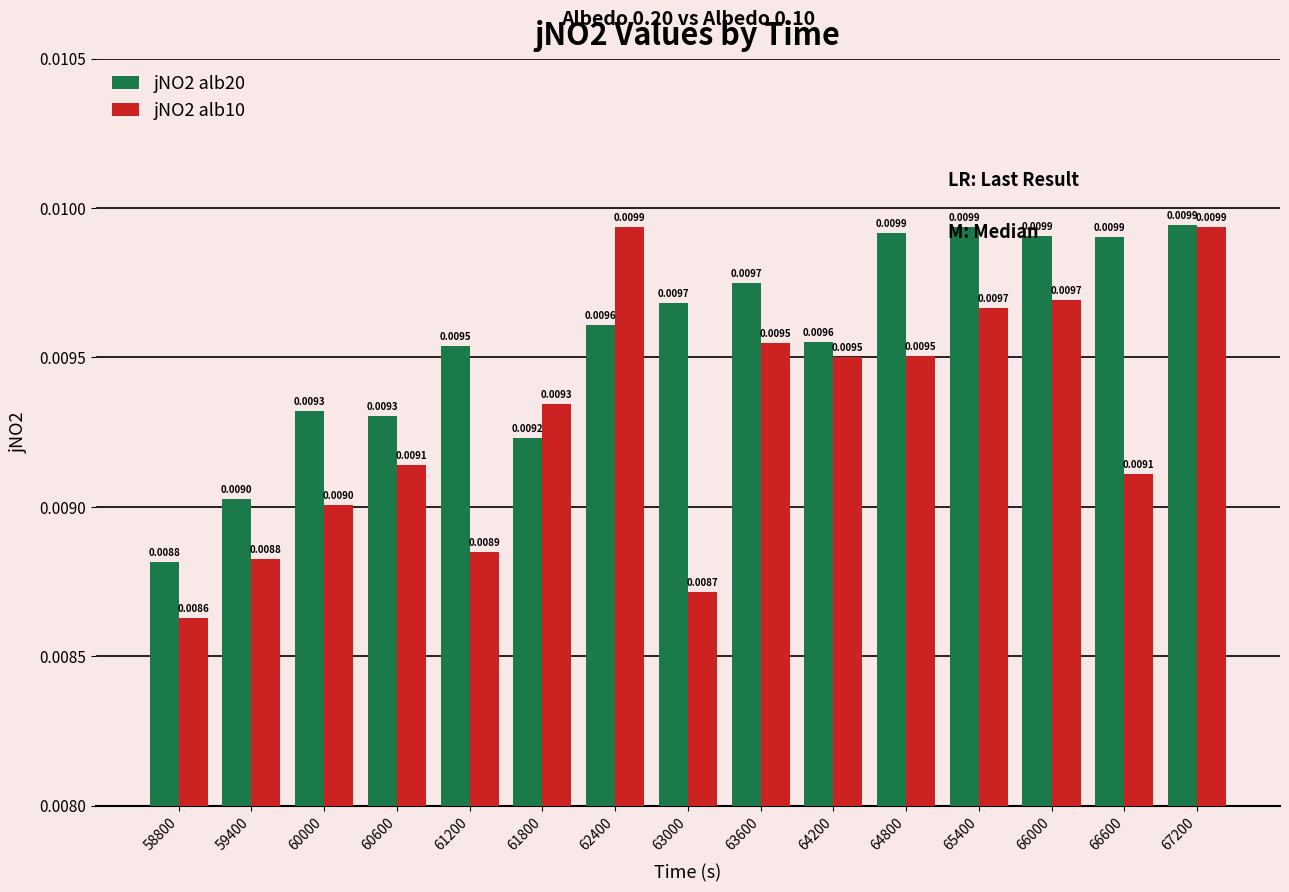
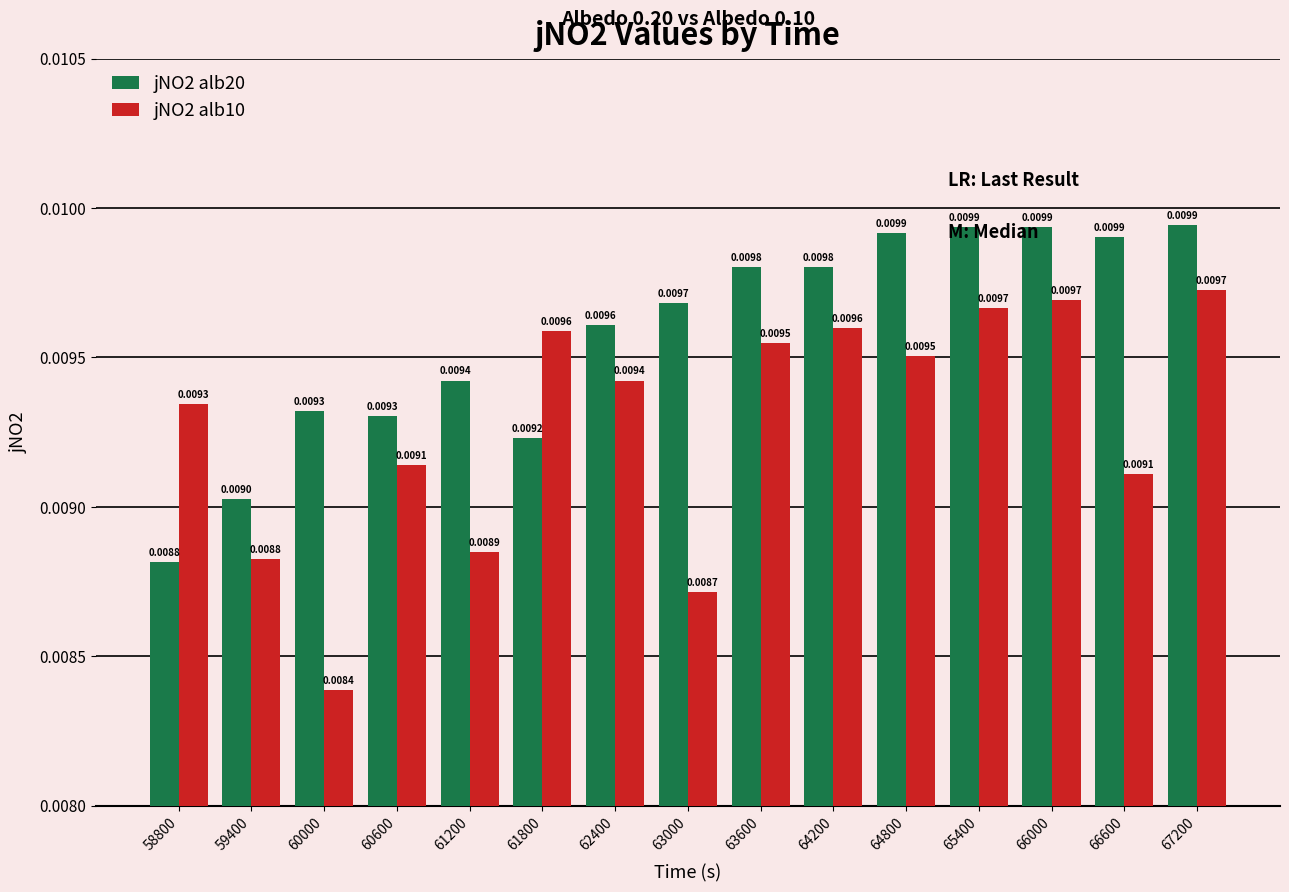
jNO2 alb10, 58800: 0.0086 -> 0.0093
jNO2 alb10, 60000: 0.0090 -> 0.0084
jNO2 alb20, 61200: 0.0095 -> 0.0094
jNO2 alb10, 61800: 0.0093 -> 0.0096
jNO2 alb10, 62400: 0.0099 -> 0.0094
jNO2 alb20, 63600: 0.0097 -> 0.0098
jNO2 alb20, 64200: 0.0096 -> 0.0098
jNO2 alb10, 64200: 0.0095 -> 0.0096
jNO2 alb20, 66000: 0.00991 -> 0.00994
jNO2 alb10, 67200: 0.0099 -> 0.0097
